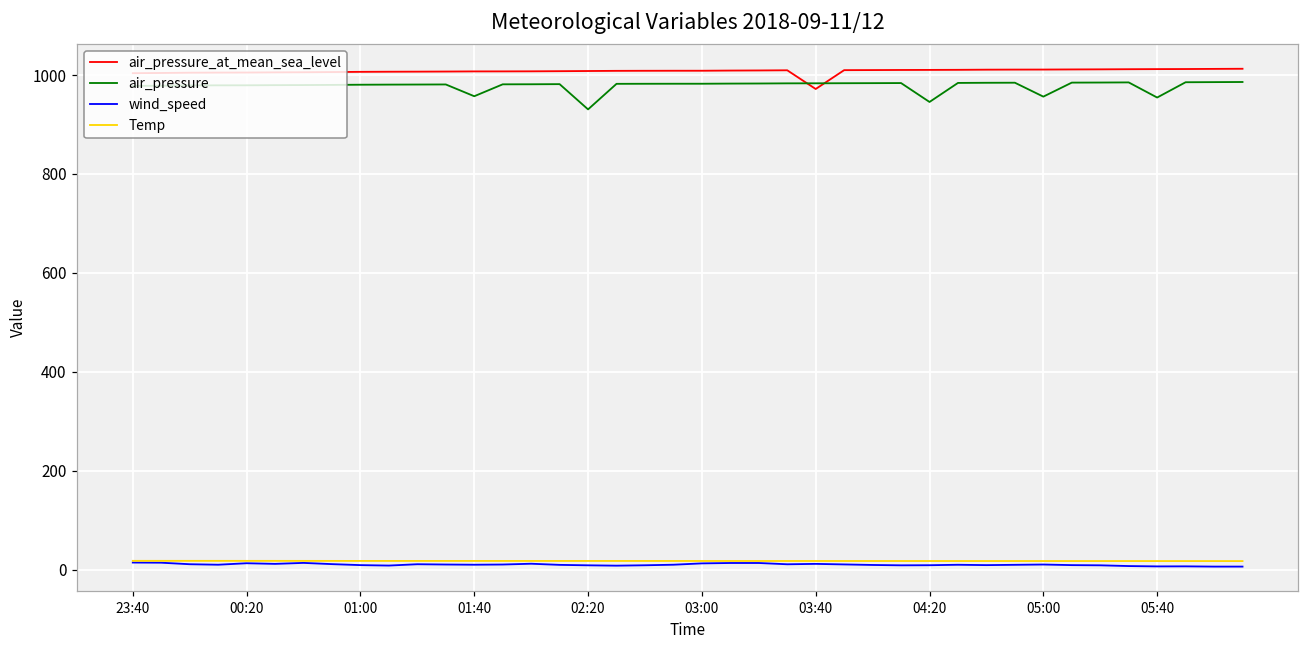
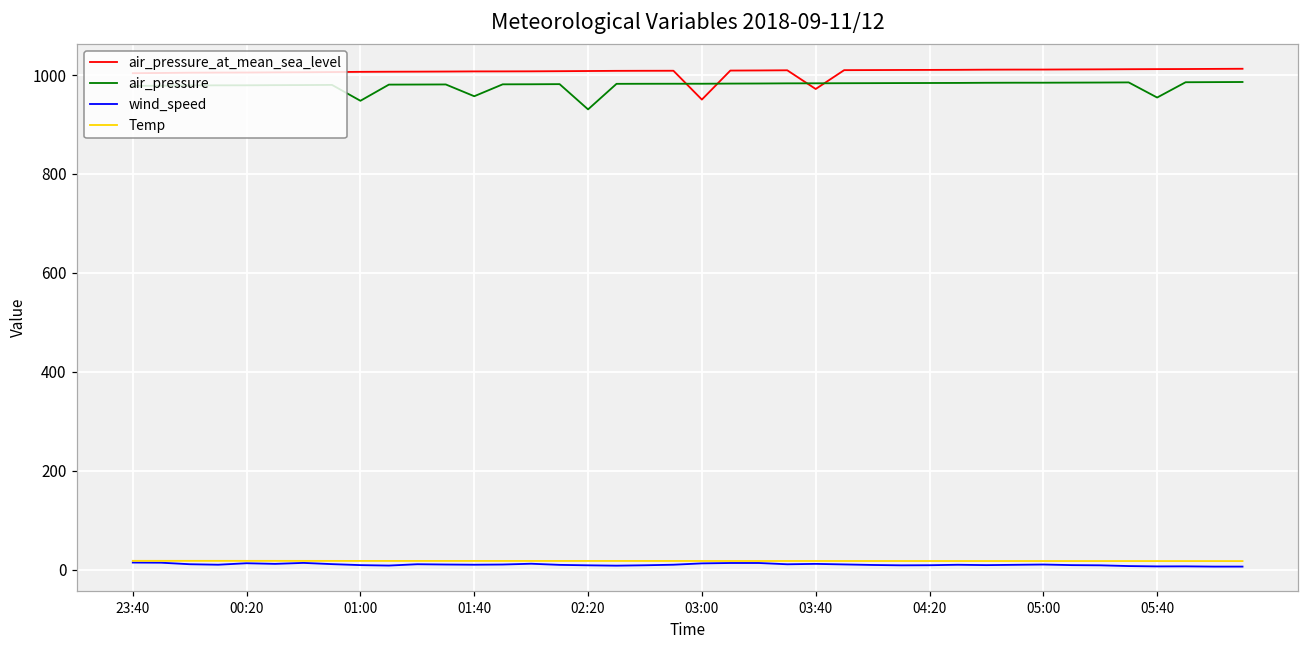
air_pressure, 01:00: 980 -> 950
air_pressure_at_mean_sea_level, 03:00: 1010 -> 950
air_pressure, 04:20: 950 -> 980
air_pressure, 05:00: 960 -> 980
